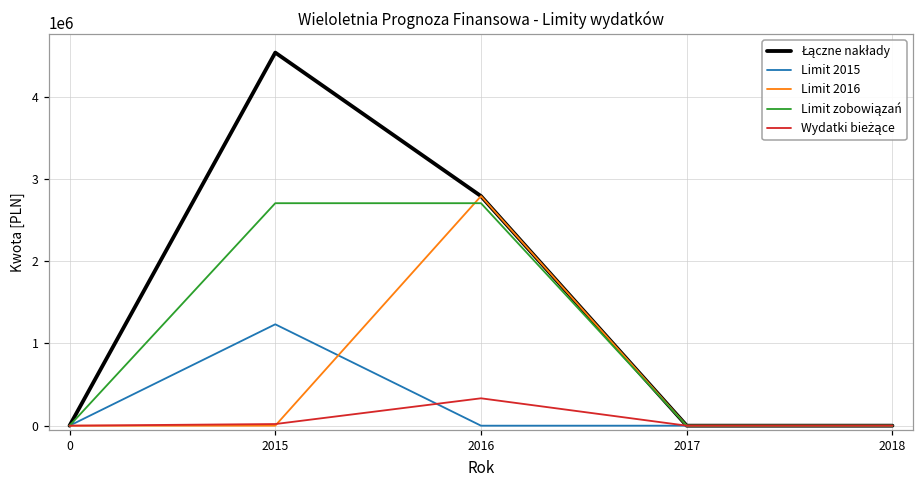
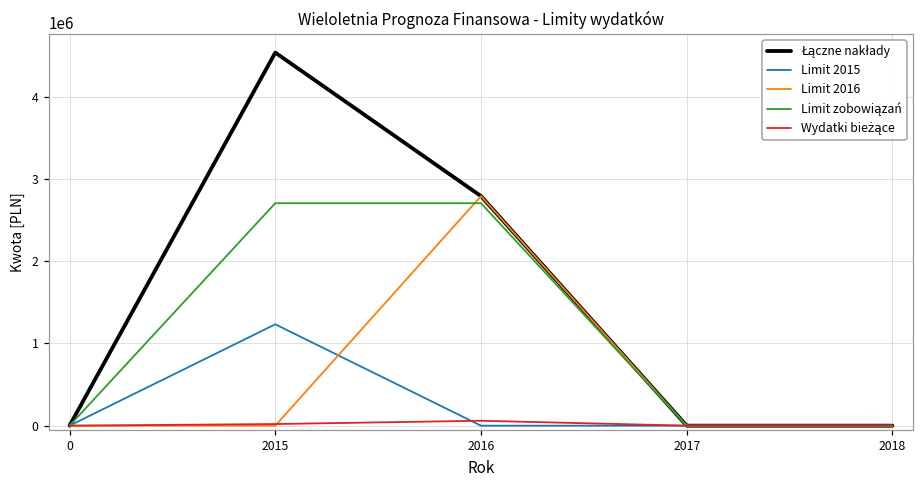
Wydatki bieżące, 2016: 300000 -> 100000
